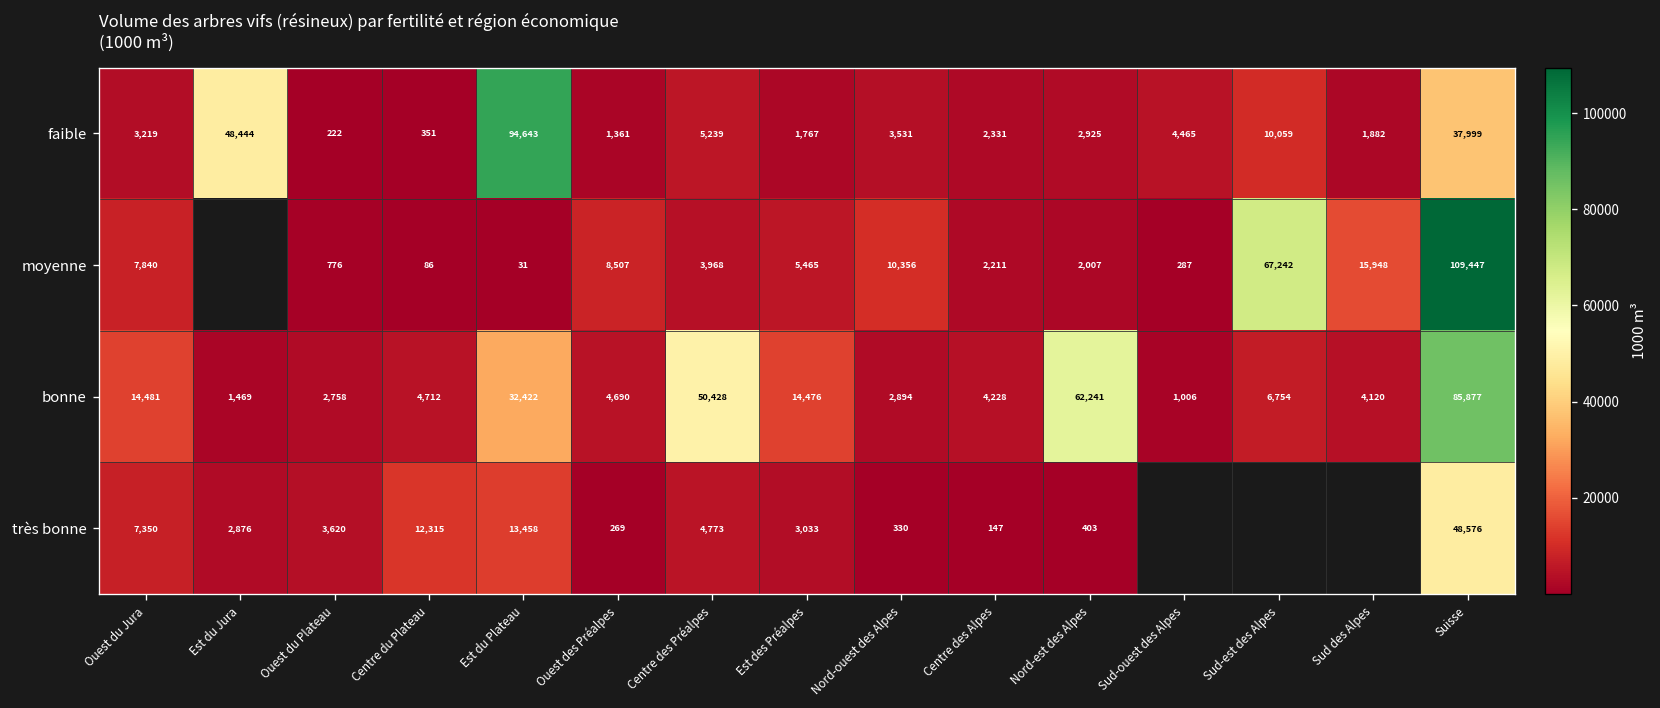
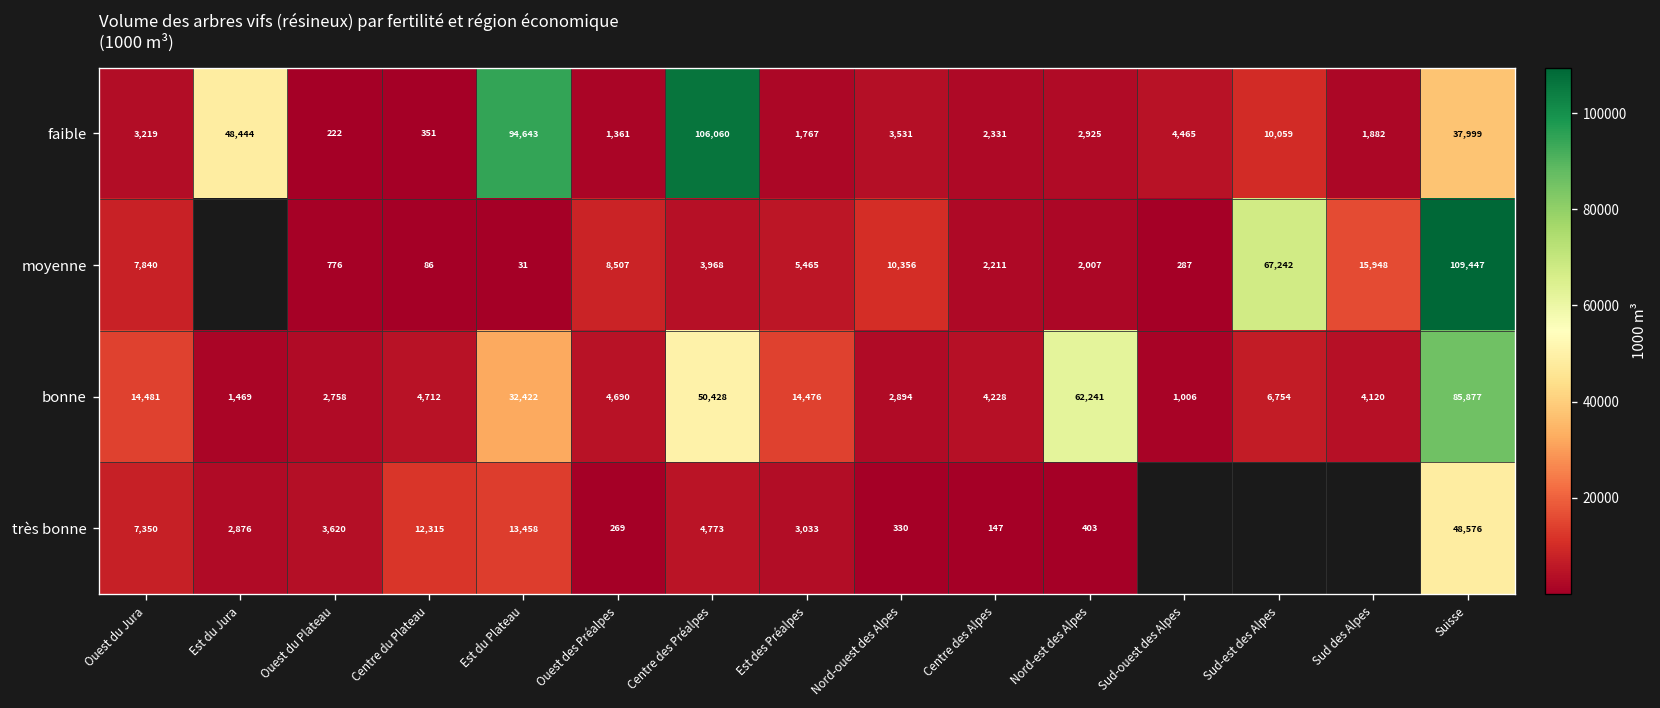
faible, Centre des Préalpes: 5,239 -> 106,060
